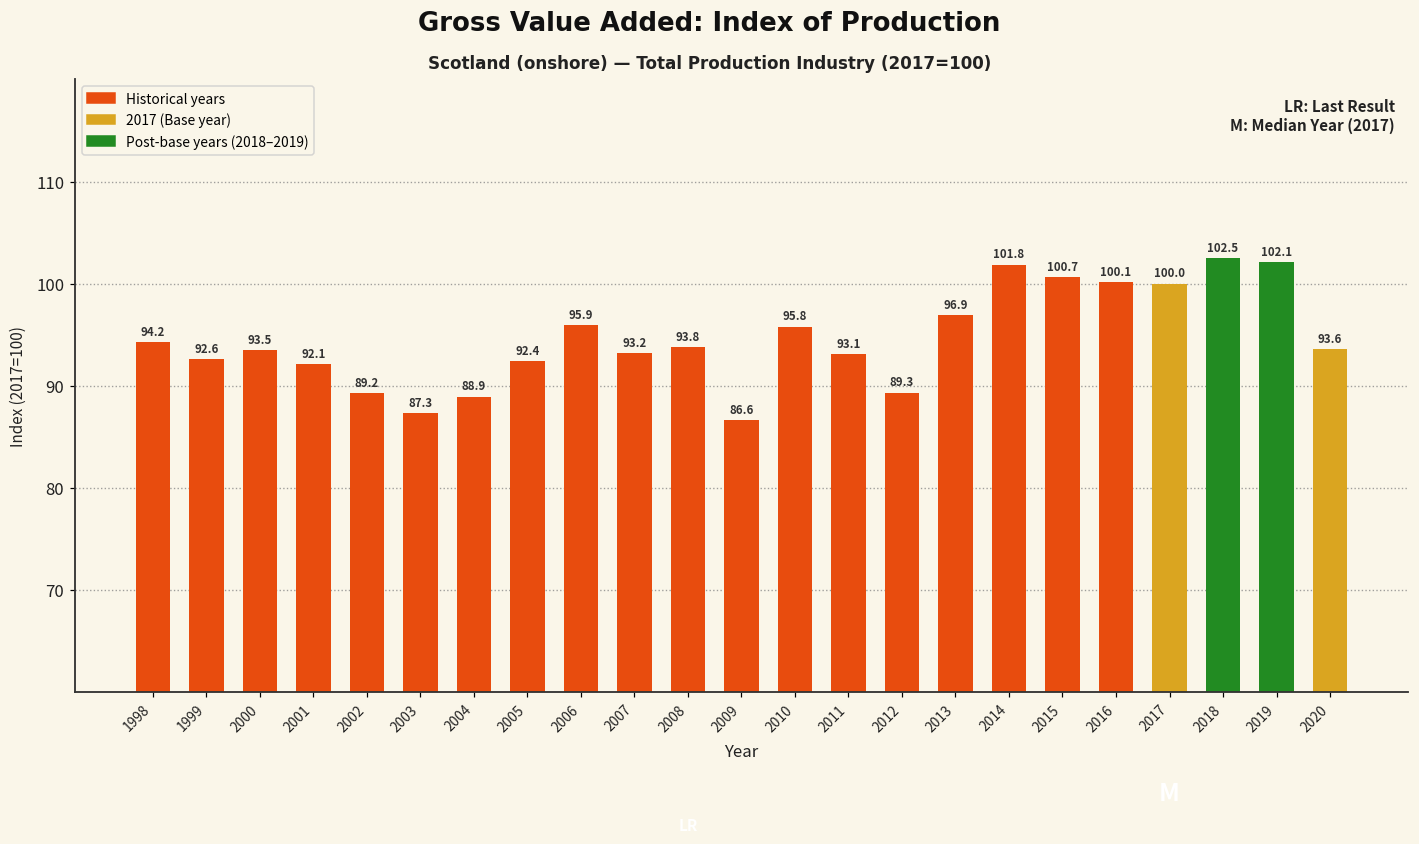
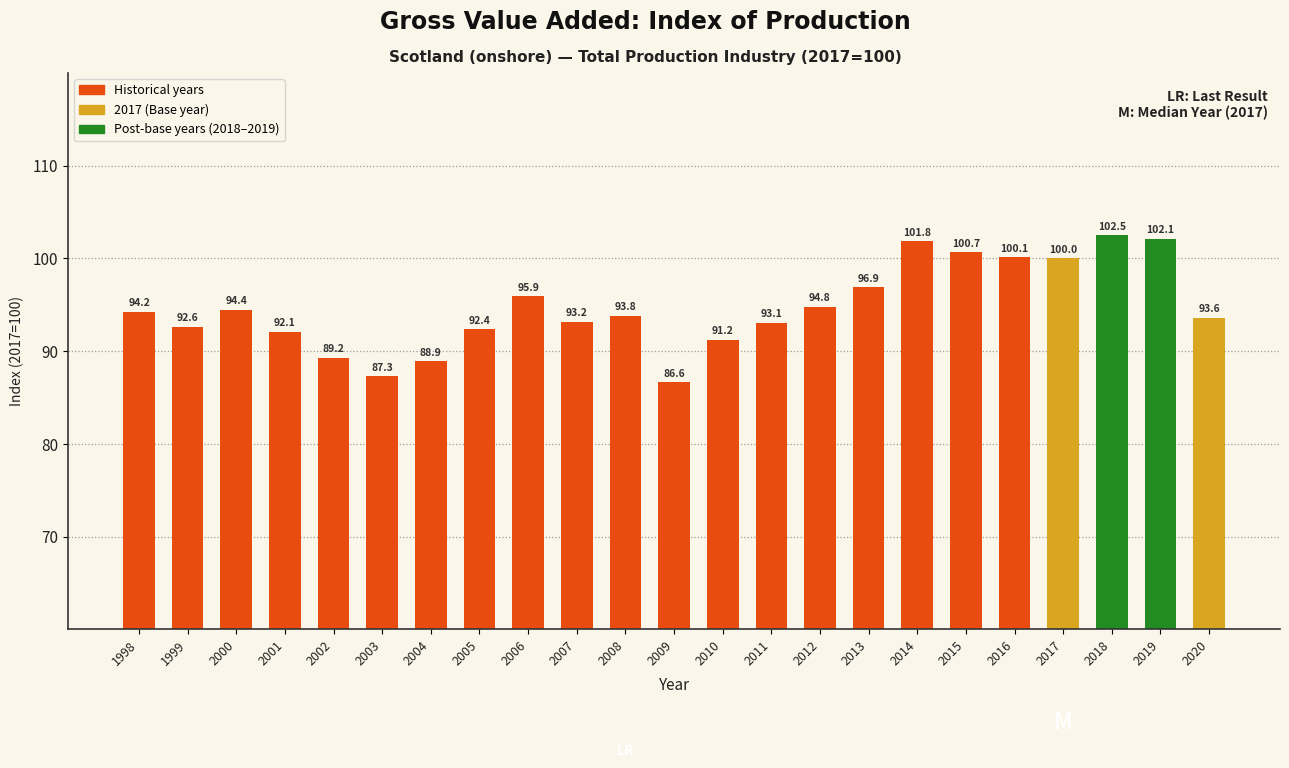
2000: 93.5 -> 94.4
2010: 95.8 -> 91.2
2012: 89.3 -> 94.8
